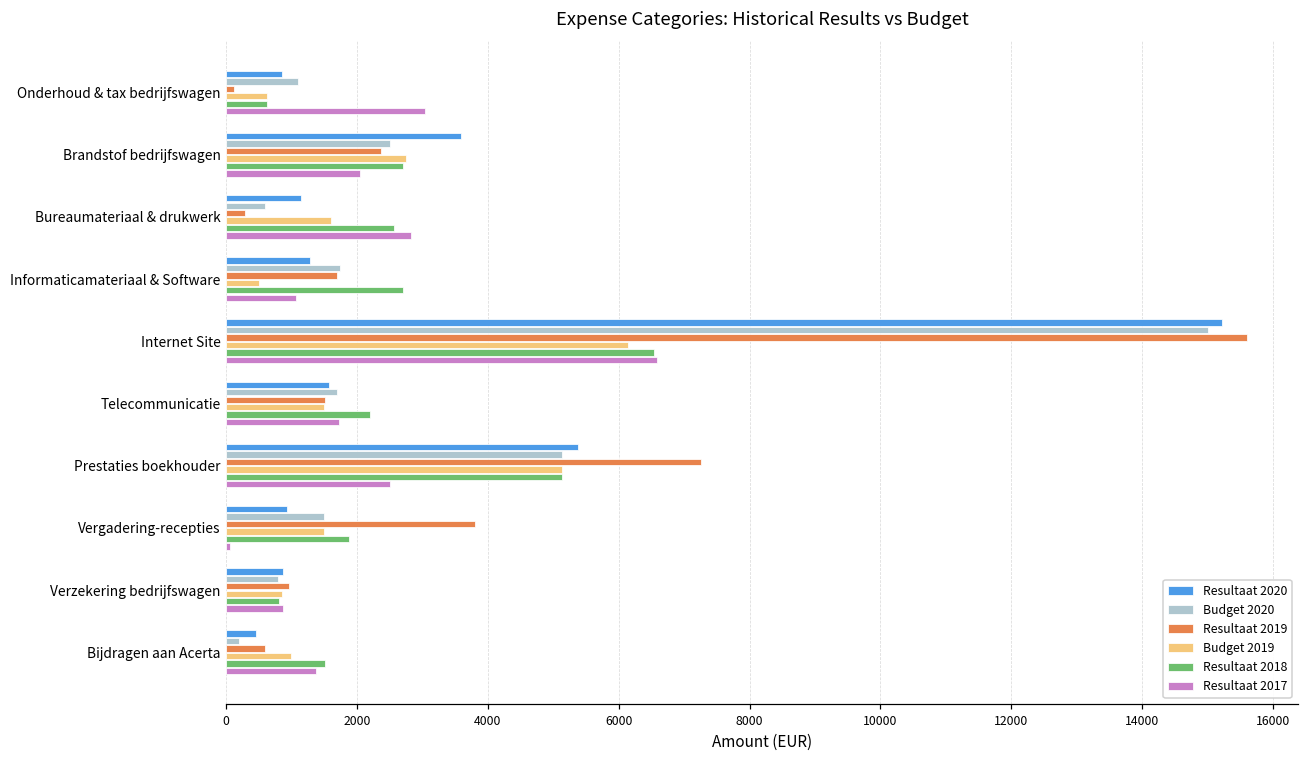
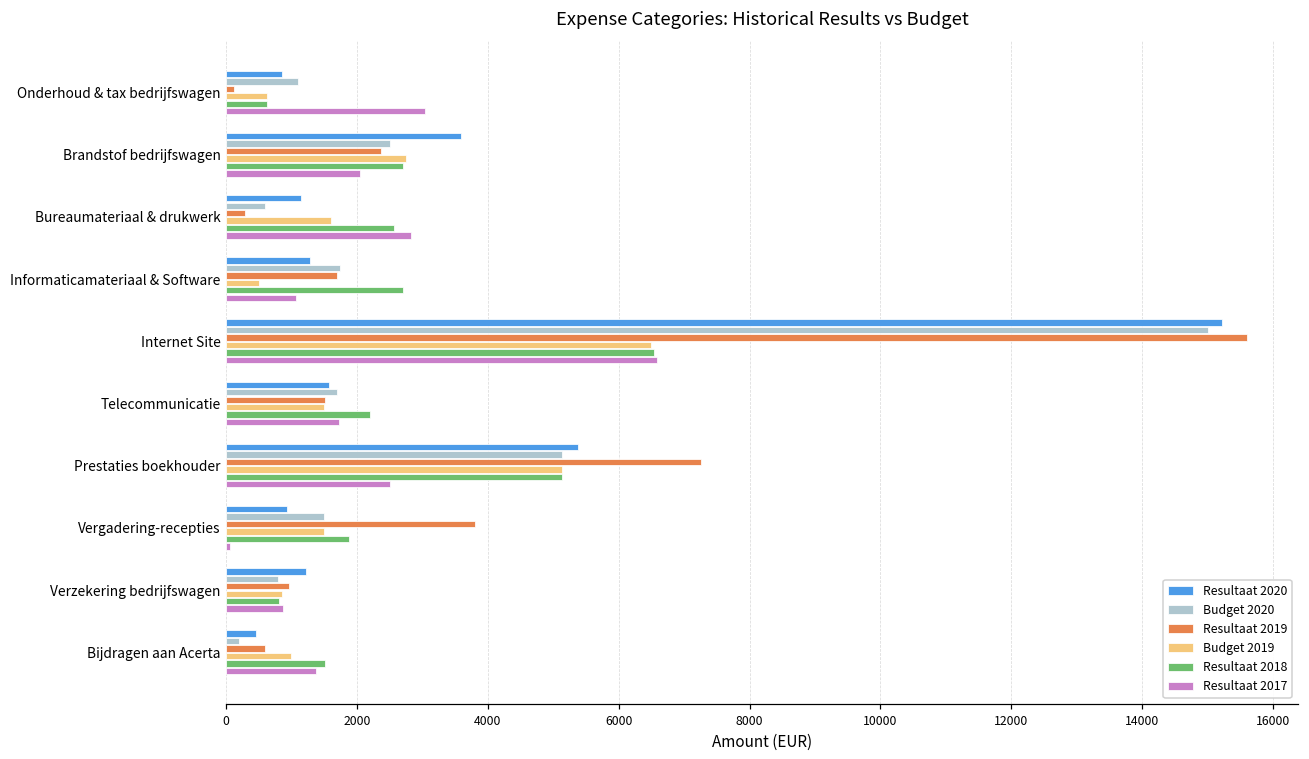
Budget 2019, Internet Site: 6100 -> 6500
Resultaat 2020, Verzekering bedrijfswagen: 900 -> 1200
